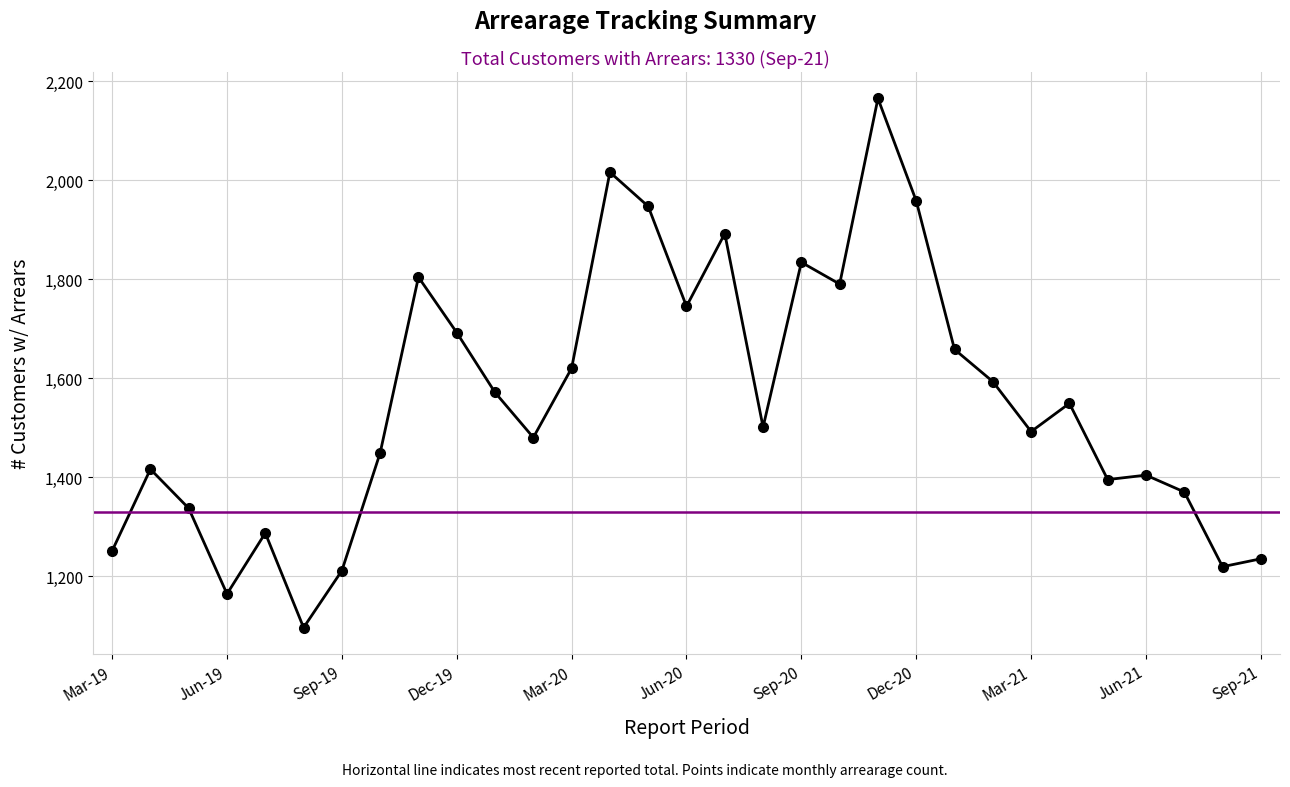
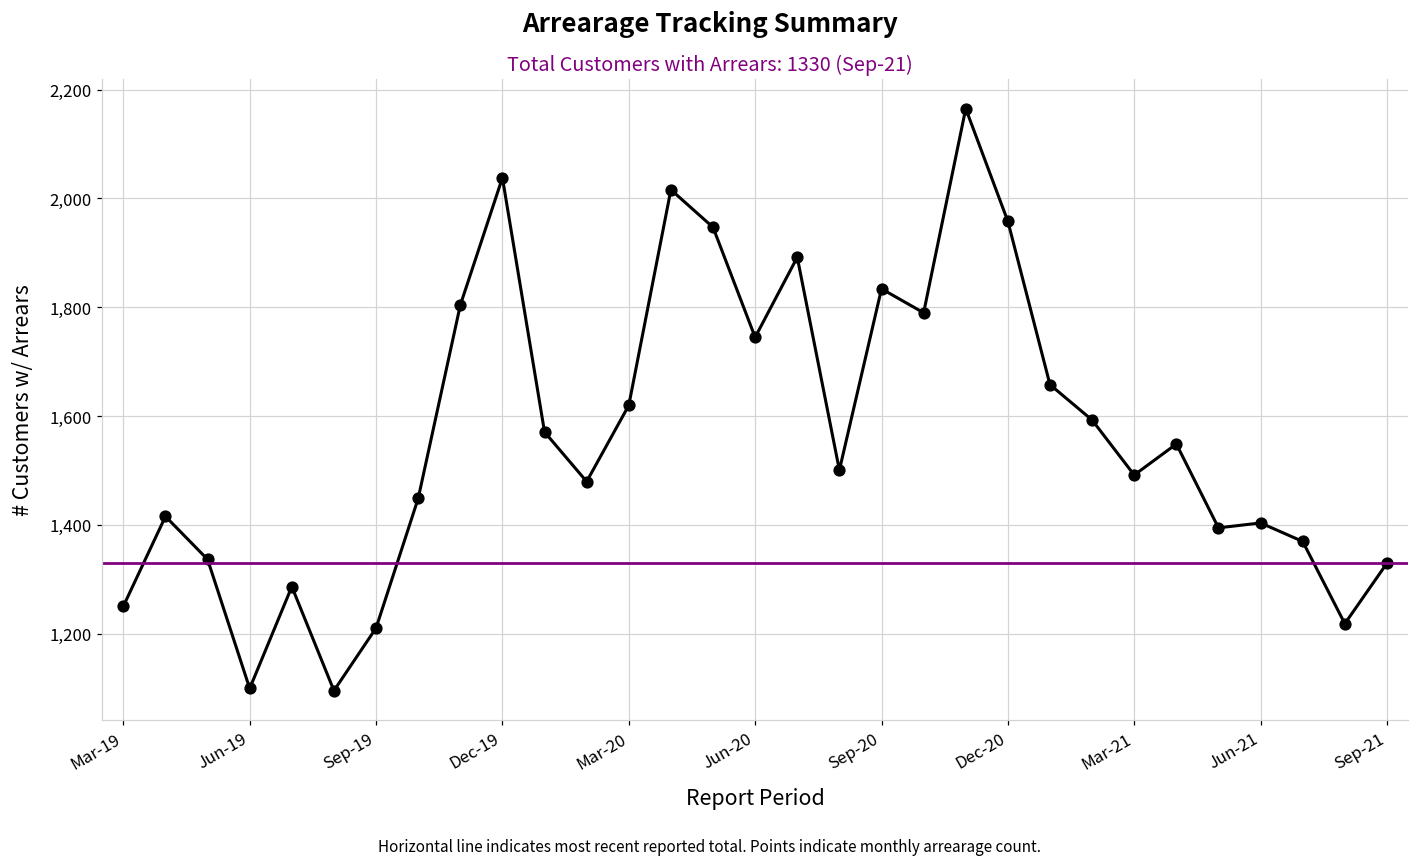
Jun-19: 1,160 -> 1,100
Dec-19: 1,690 -> 2,040
Sep-21: 1,240 -> 1,330
